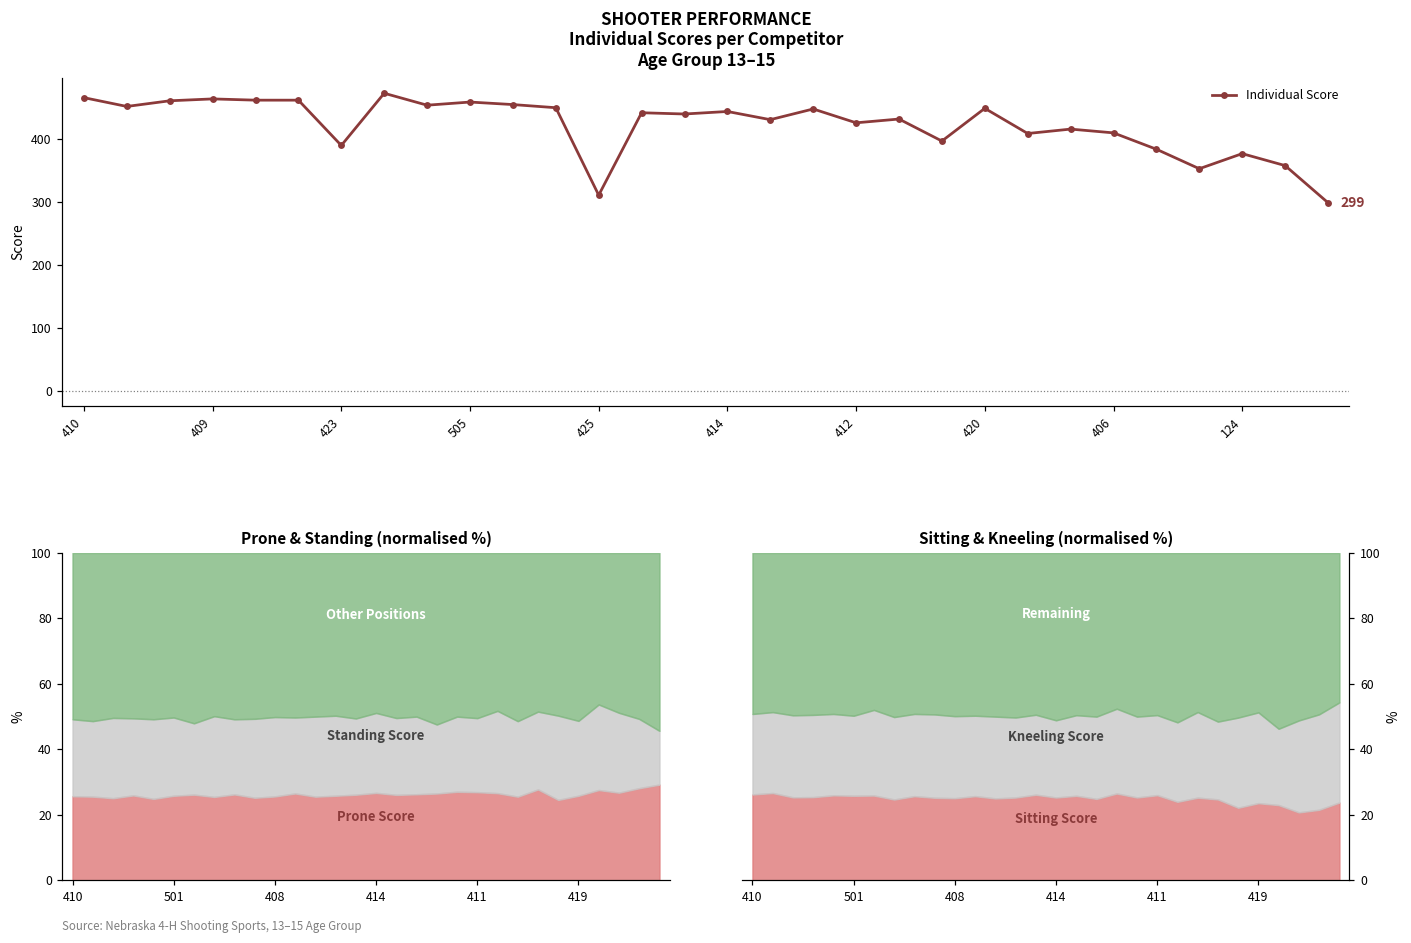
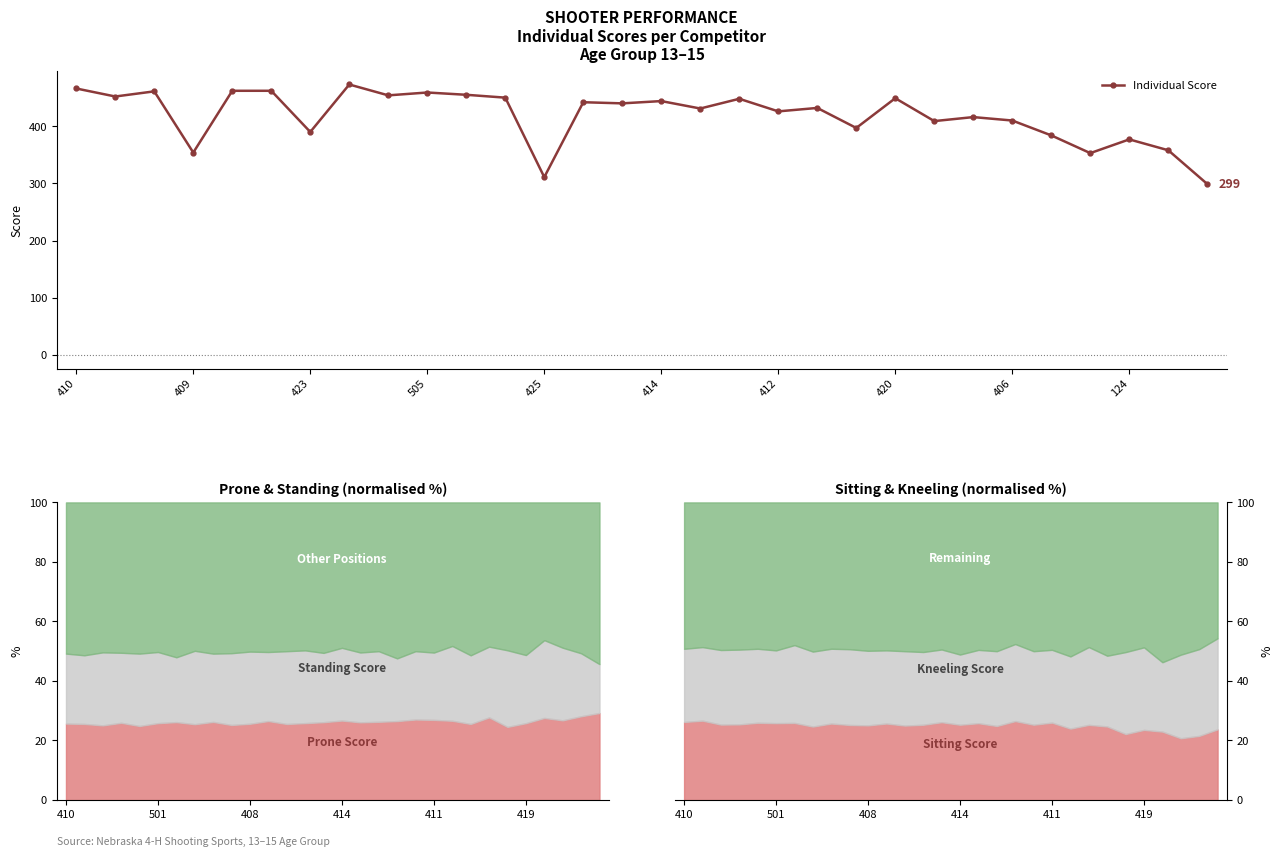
SHOOTER PERFORMANCE Individual Scores per Competitor Age Group 13–15, 409: 460 -> 350
